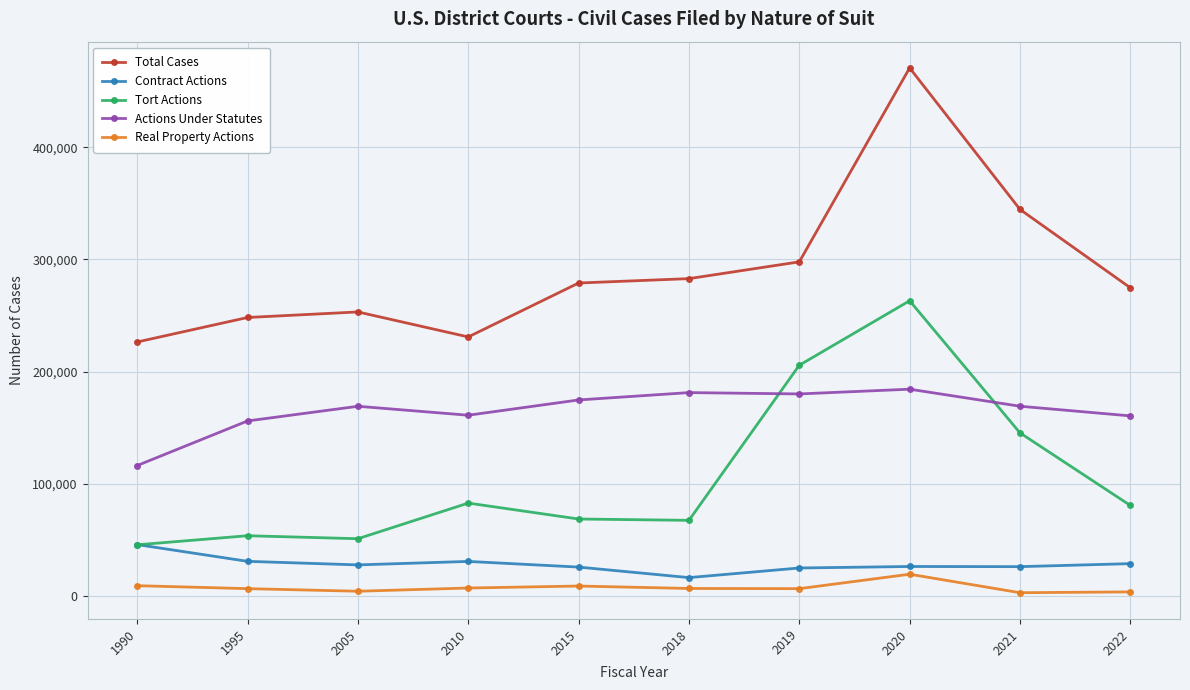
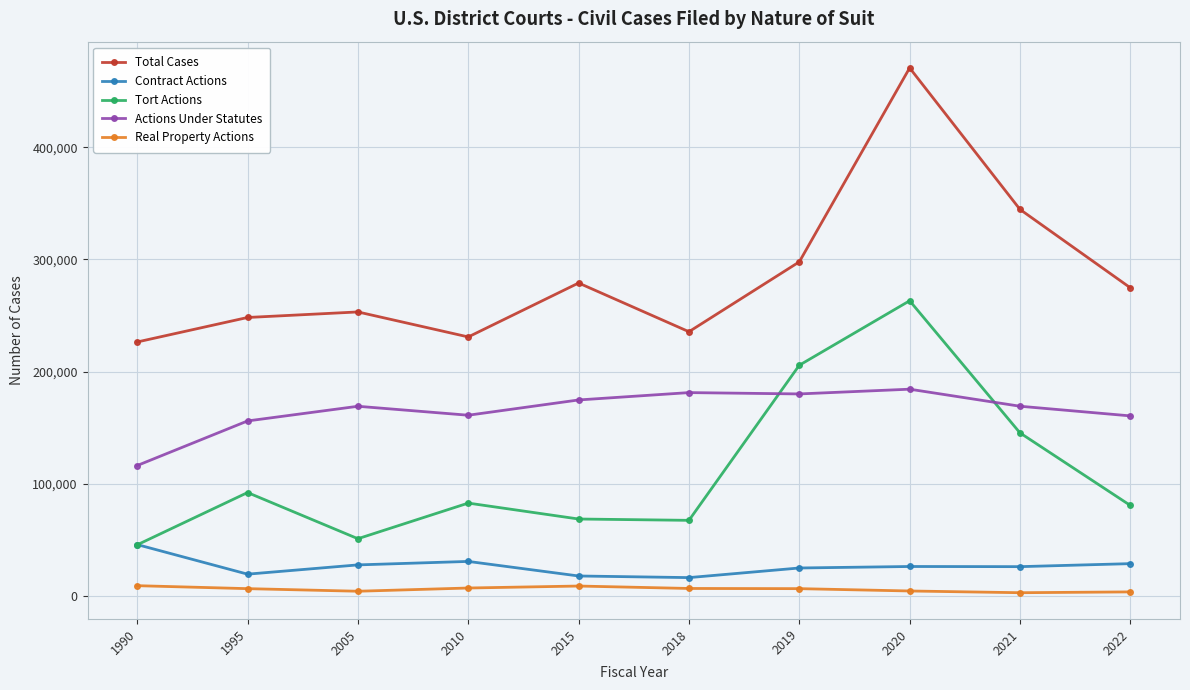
Contract Actions, 1995: 31,000 -> 20,000
Tort Actions, 1995: 54,000 -> 92,000
Contract Actions, 2015: 26,000 -> 18,000
Total Cases, 2018: 283,000 -> 236,000
Real Property Actions, 2020: 20,000 -> 5,000
